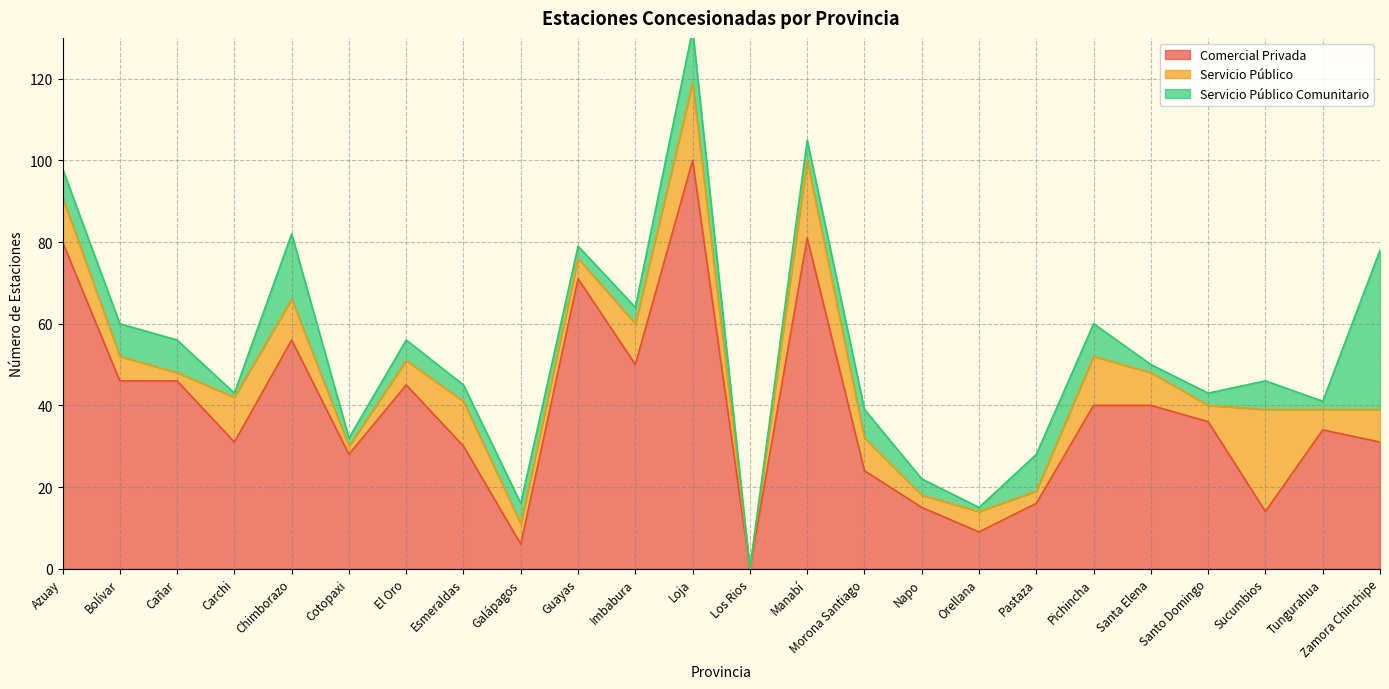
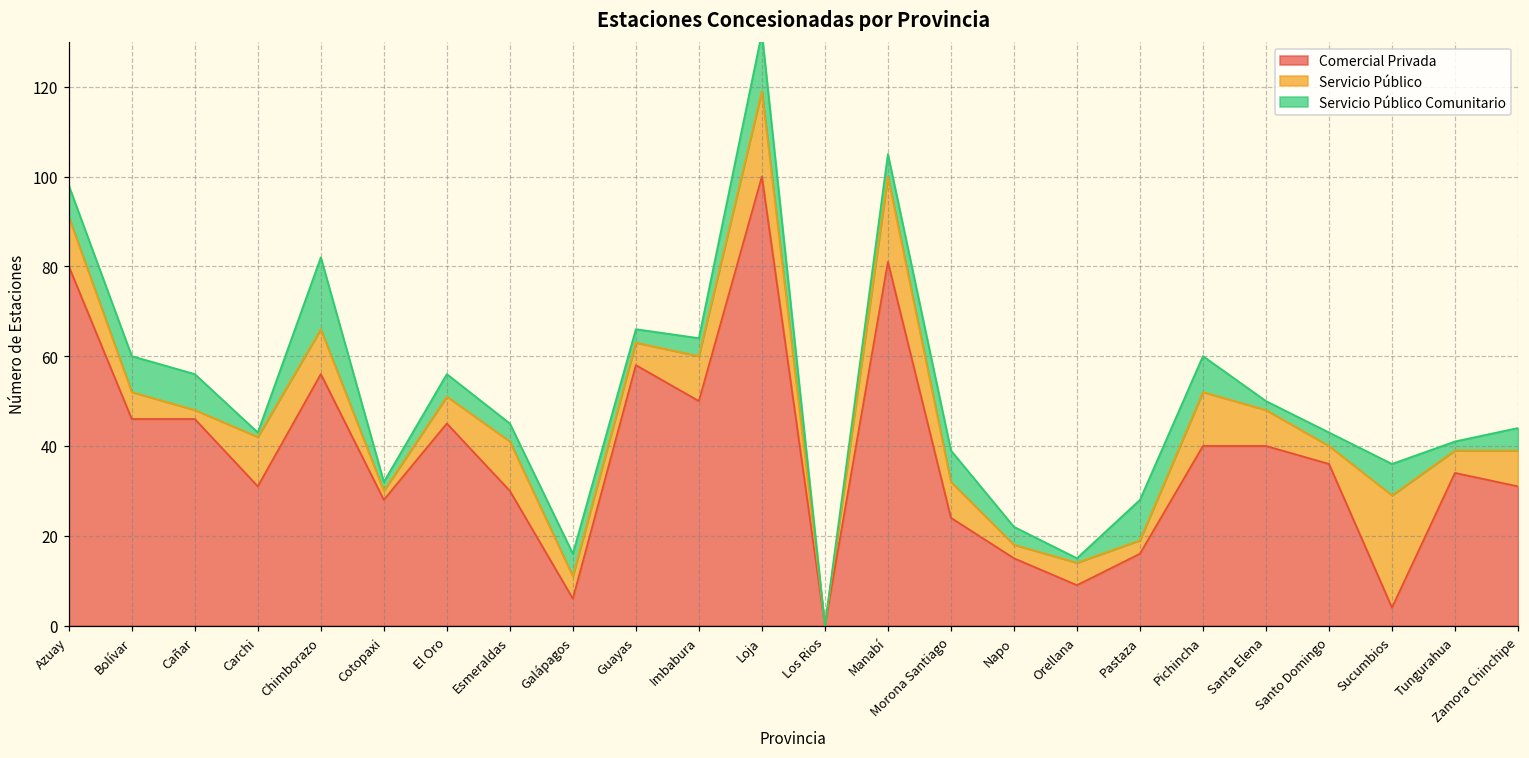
Comercial Privada, Guayas: 71 -> 58
Comercial Privada, Sucumbios: 14 -> 4
Servicio Público Comunitario, Zamora Chinchipe: 39 -> 5
